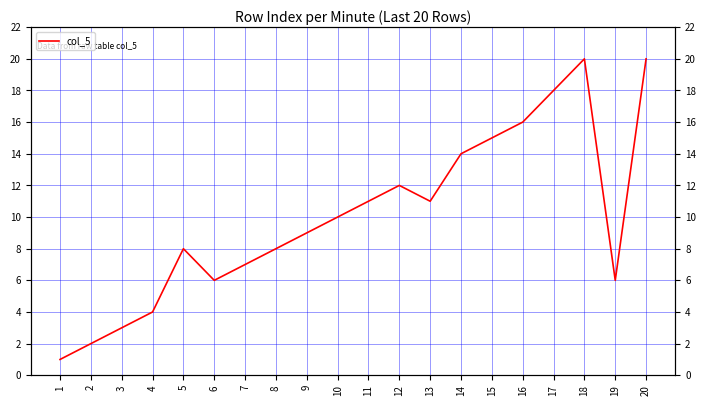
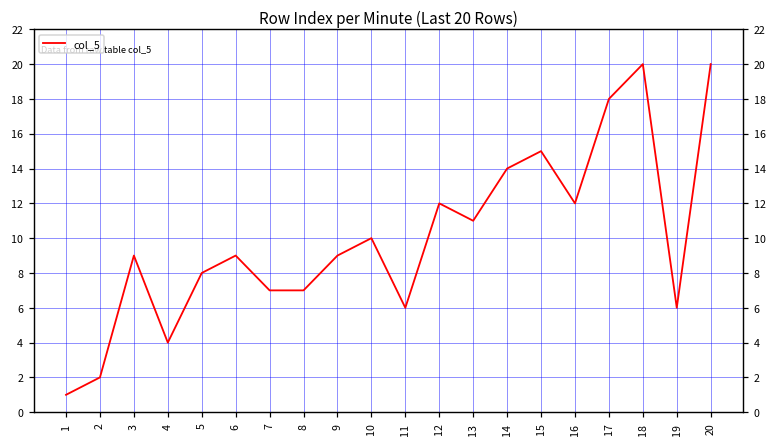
3: 3 -> 9
6: 6 -> 9
8: 8 -> 7
11: 11 -> 6
16: 16 -> 12
